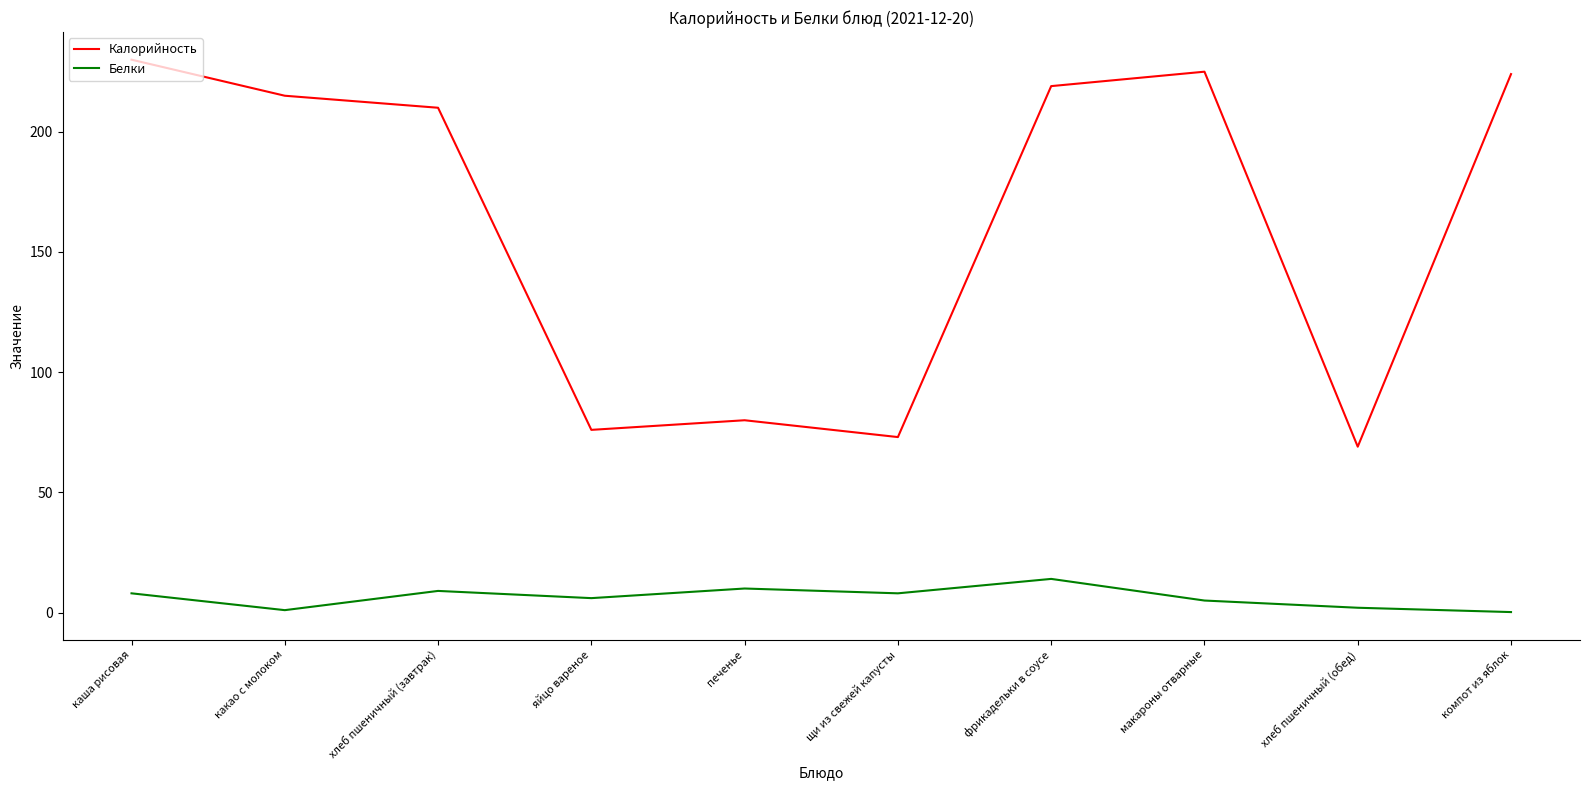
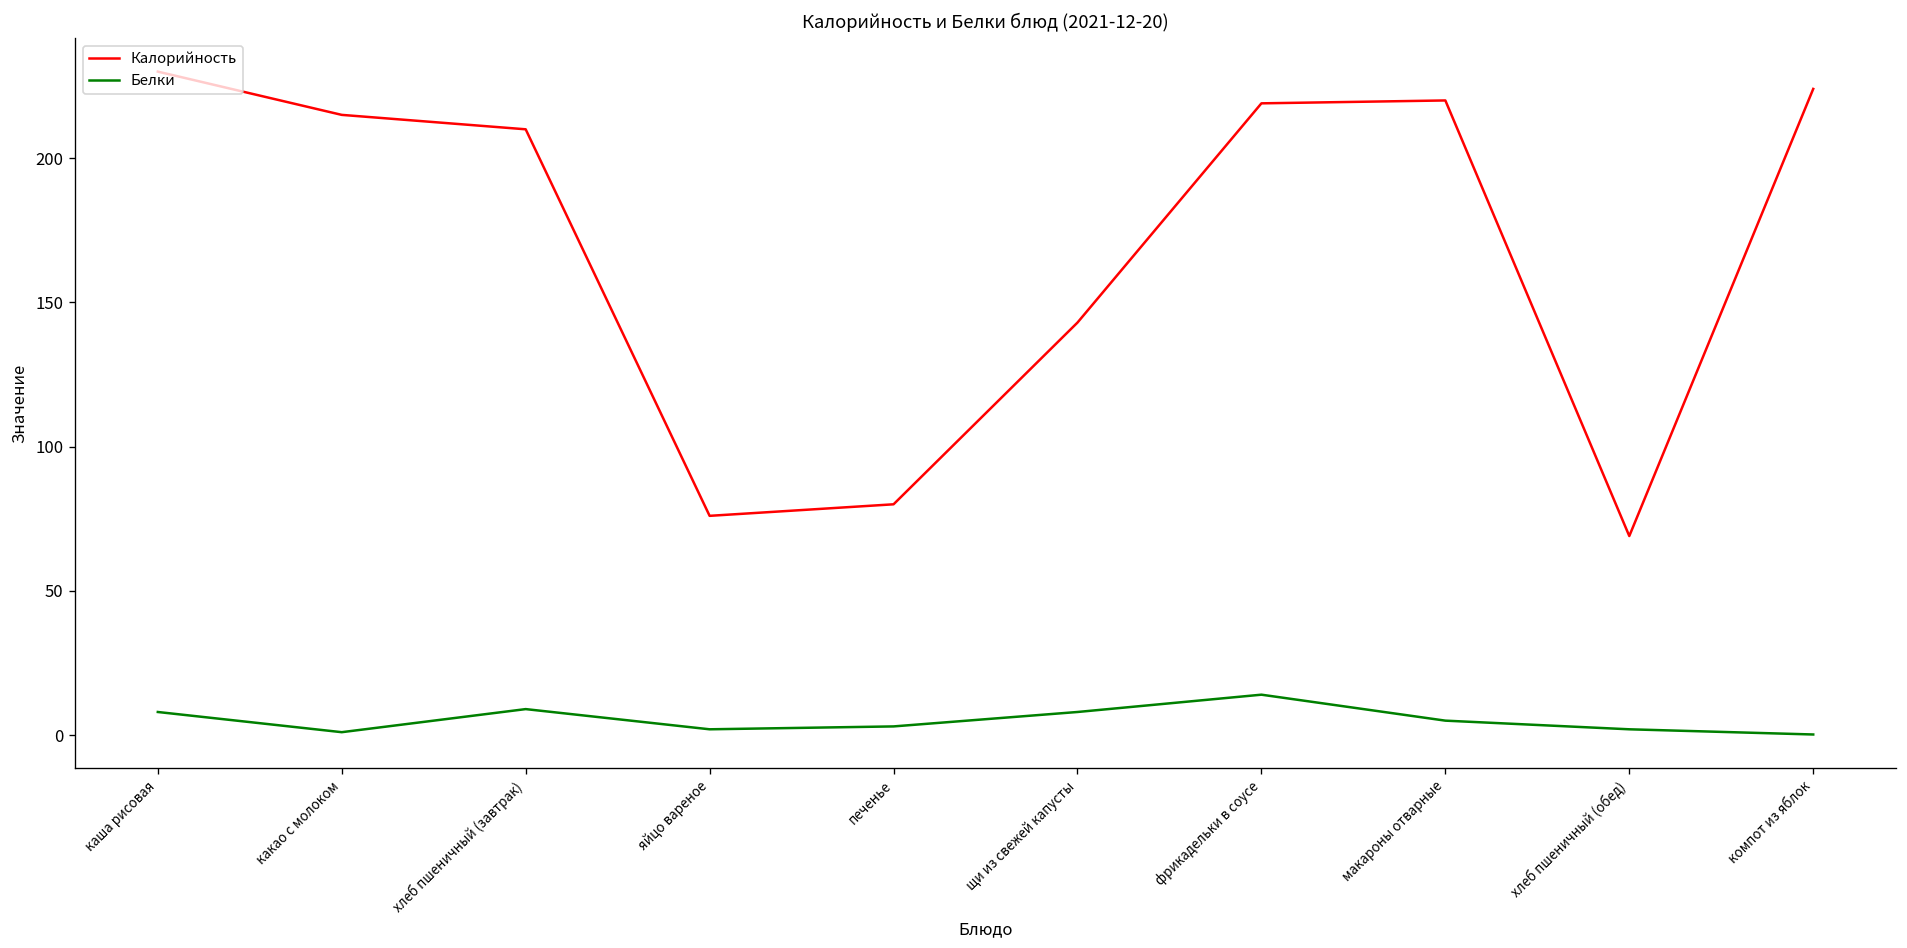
Белки, яйцо вареное: 6 -> 2
Белки, печенье: 10 -> 3
Калорийность, щи из свежей капусты: 73 -> 143
Калорийность, макароны отварные: 225 -> 220
